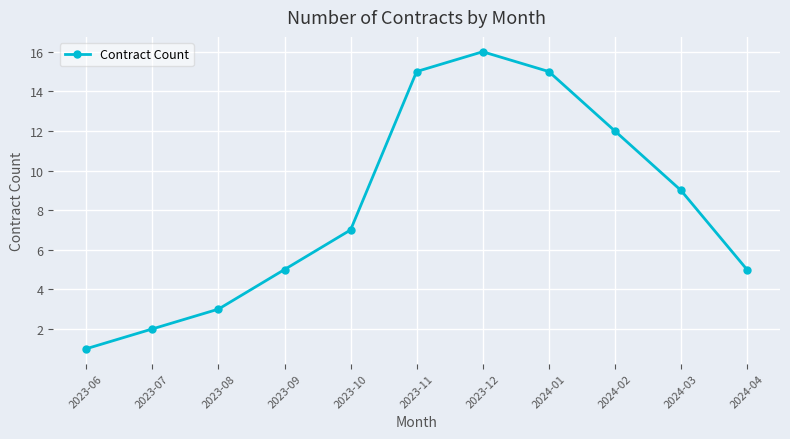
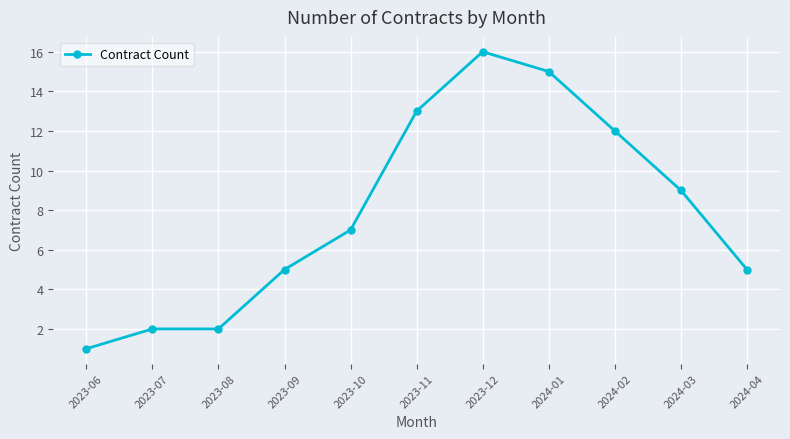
2023-08: 3 -> 2
2023-11: 15 -> 13
